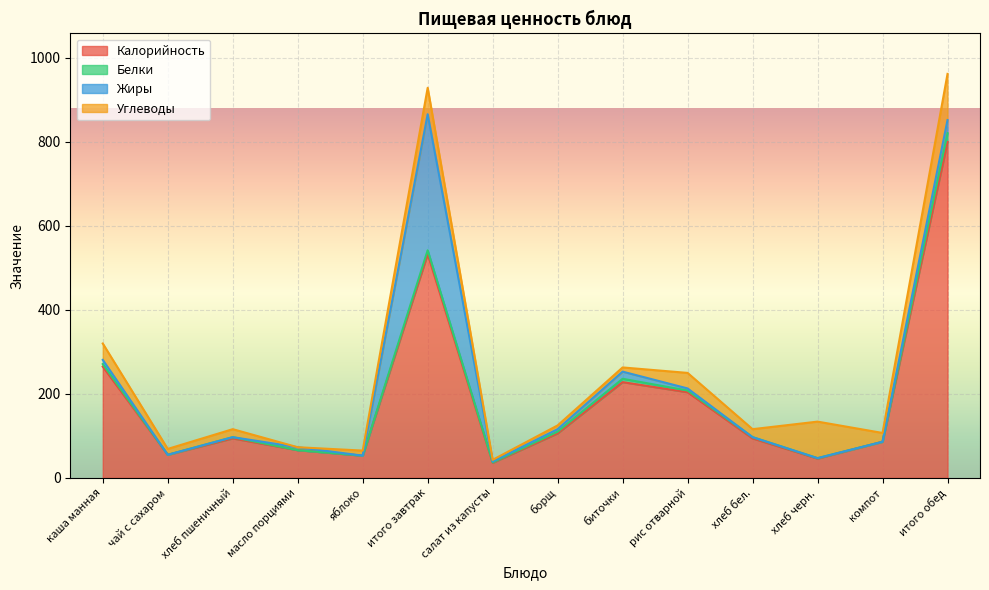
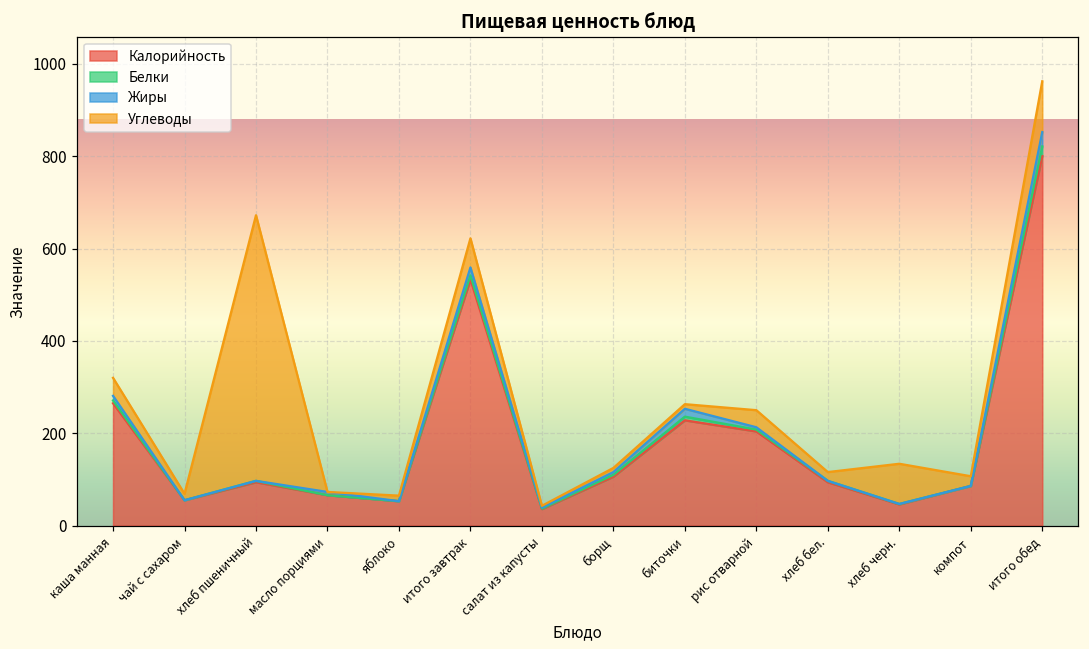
Углеводы, хлеб пшеничный: 20 -> 580
Жиры, итого завтрак: 320 -> 20
